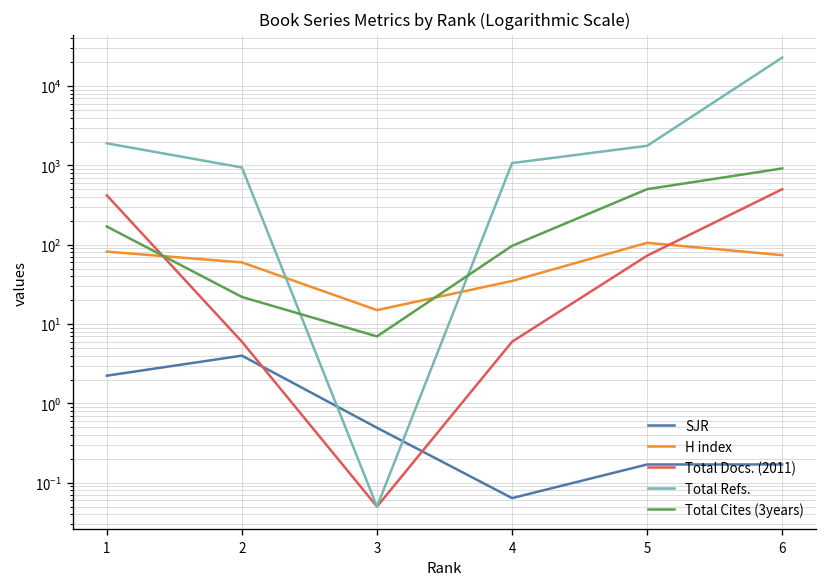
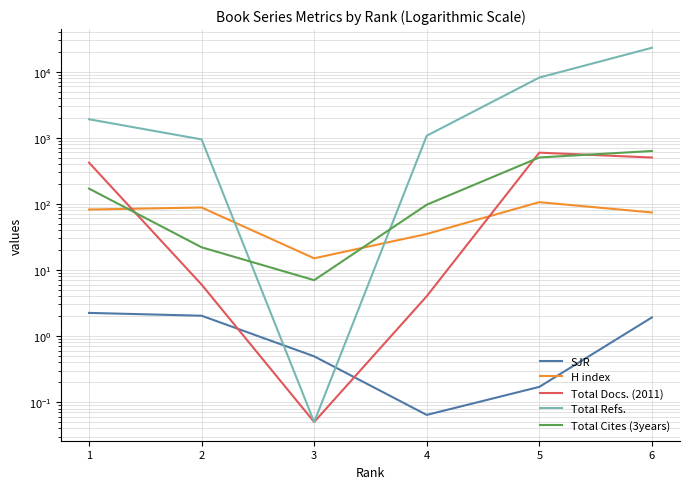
SJR, 2: 4 -> 2.0
H index, 2: 60 -> 90
Total Docs. (2011), 4: 6 -> 4
Total Docs. (2011), 5: 70 -> 600
Total Refs., 5: 1800 -> 8000
SJR, 6: 0.17 -> 1.9
Total Cites (3years), 6: 900 -> 600
